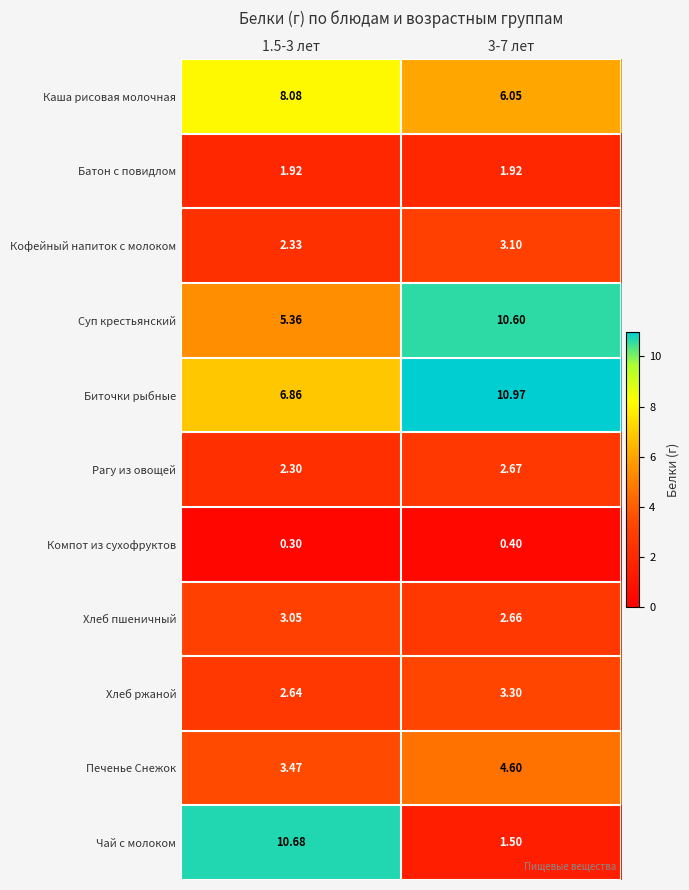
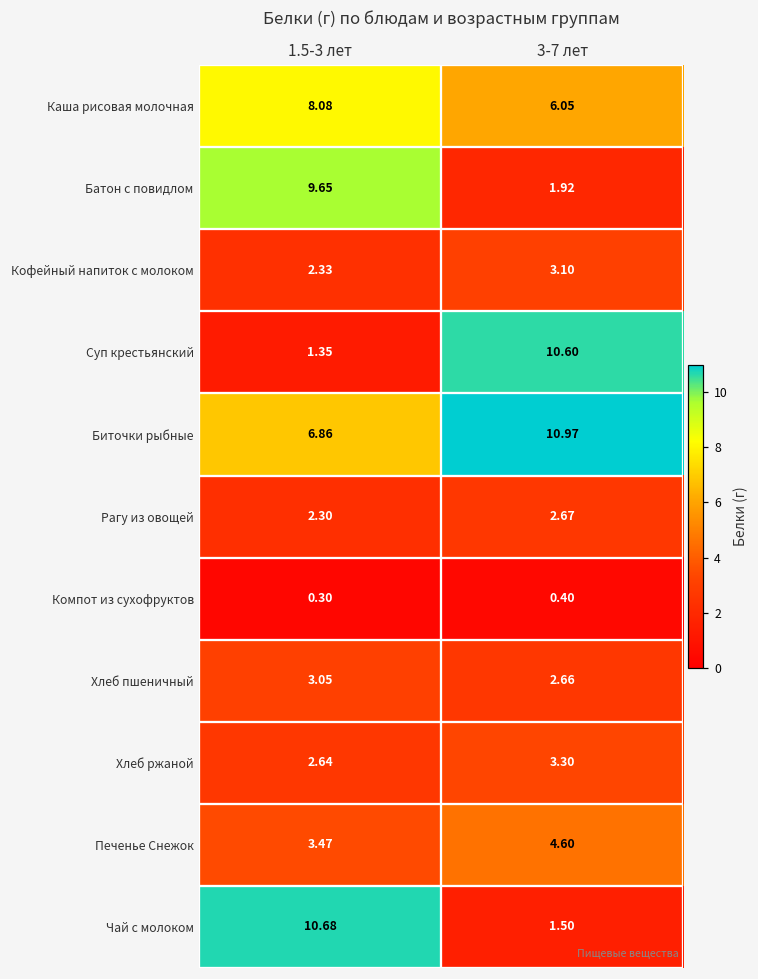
Батон с повидлом, 1.5-3 лет: 1.92 -> 9.65
Суп крестьянский, 1.5-3 лет: 5.36 -> 1.35
